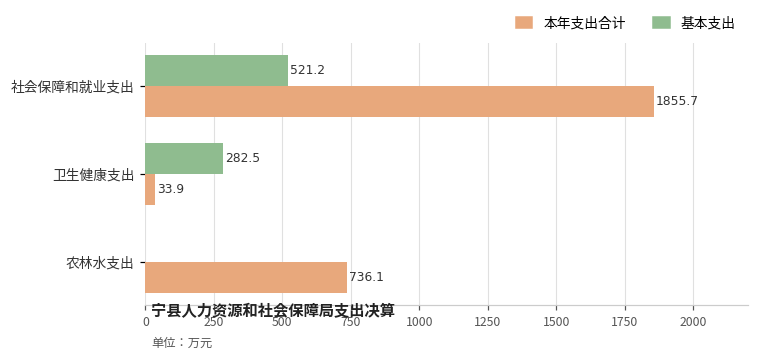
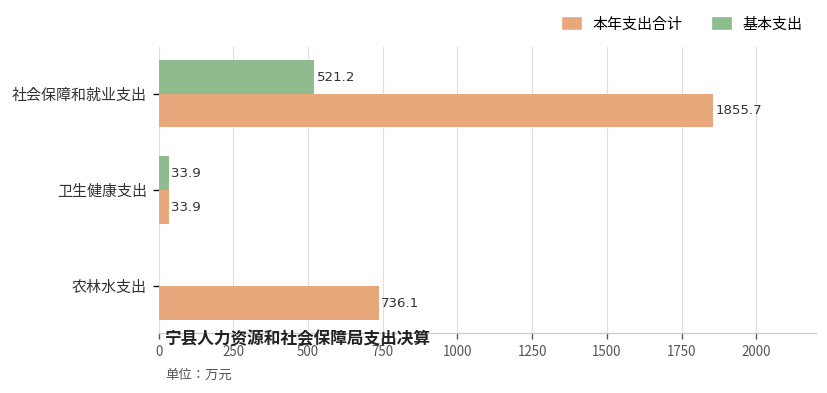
基本支出, 卫生健康支出: 282.5 -> 33.9
